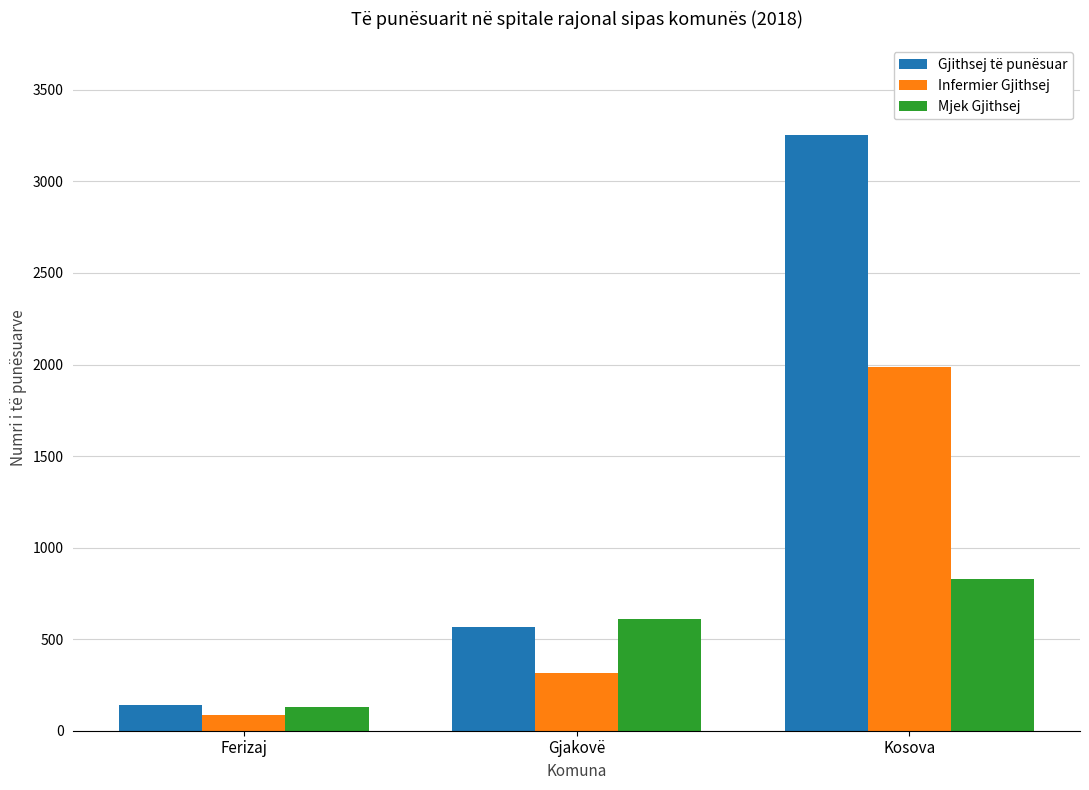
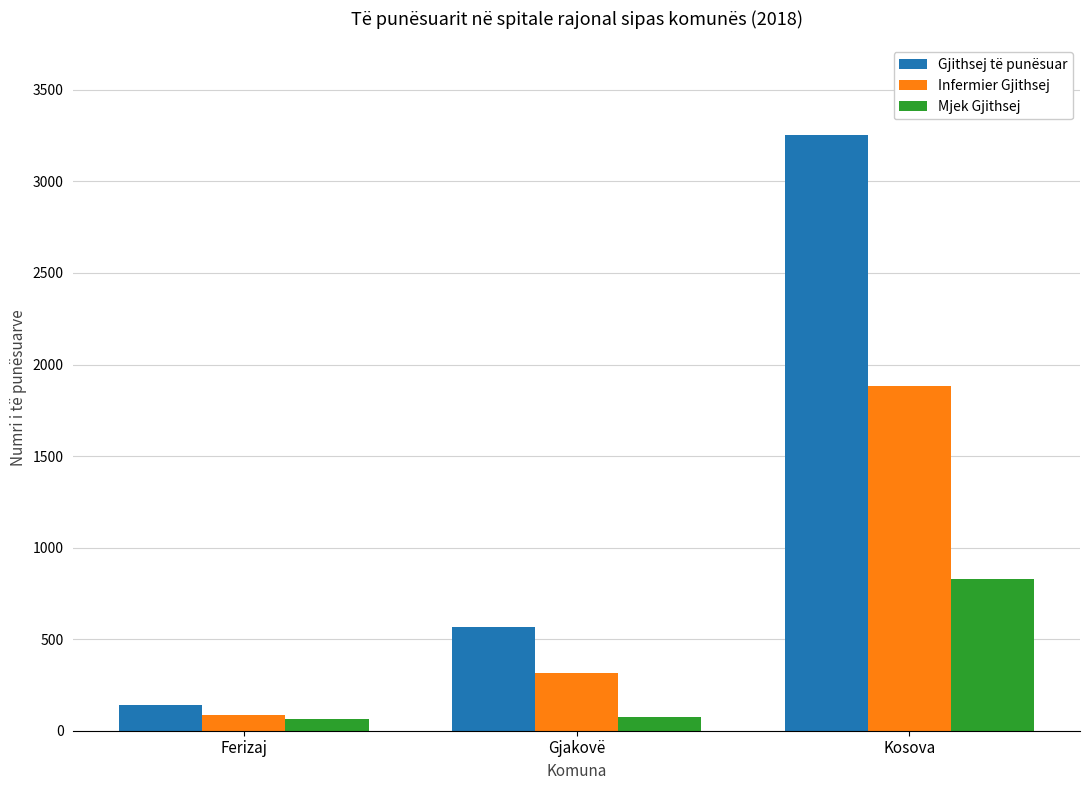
Mjek Gjithsej, Ferizaj: 130 -> 60
Mjek Gjithsej, Gjakovë: 610 -> 80
Infermier Gjithsej, Kosova: 1990 -> 1880
